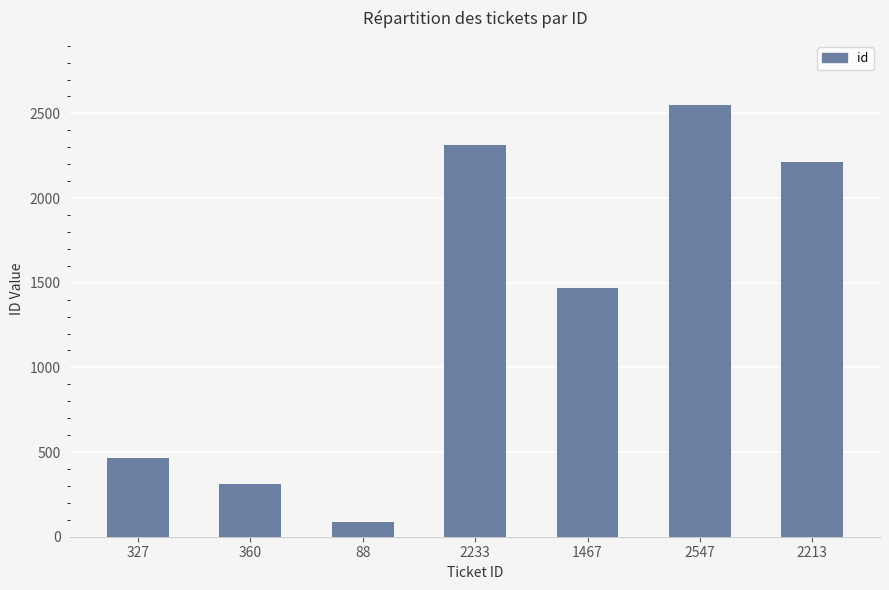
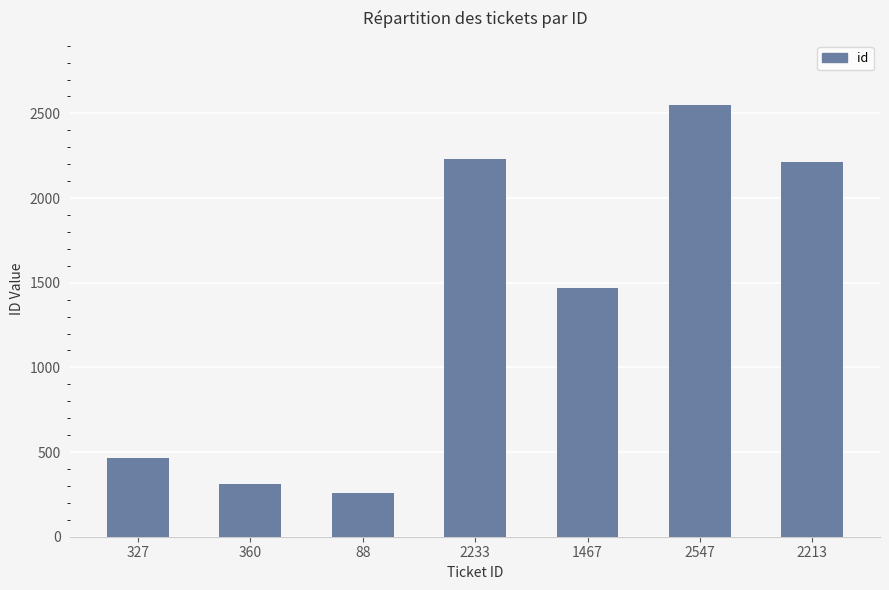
88: 90 -> 260
2233: 2310 -> 2230
